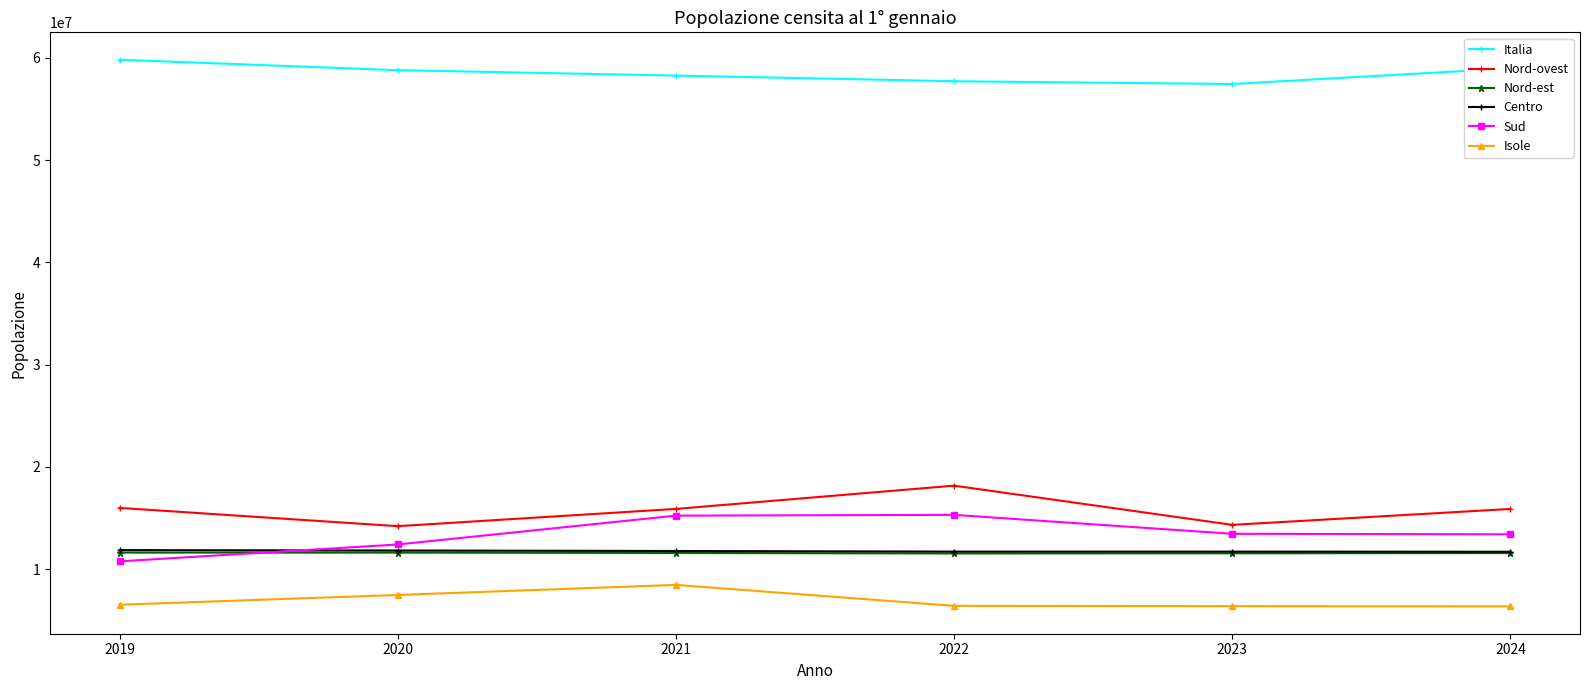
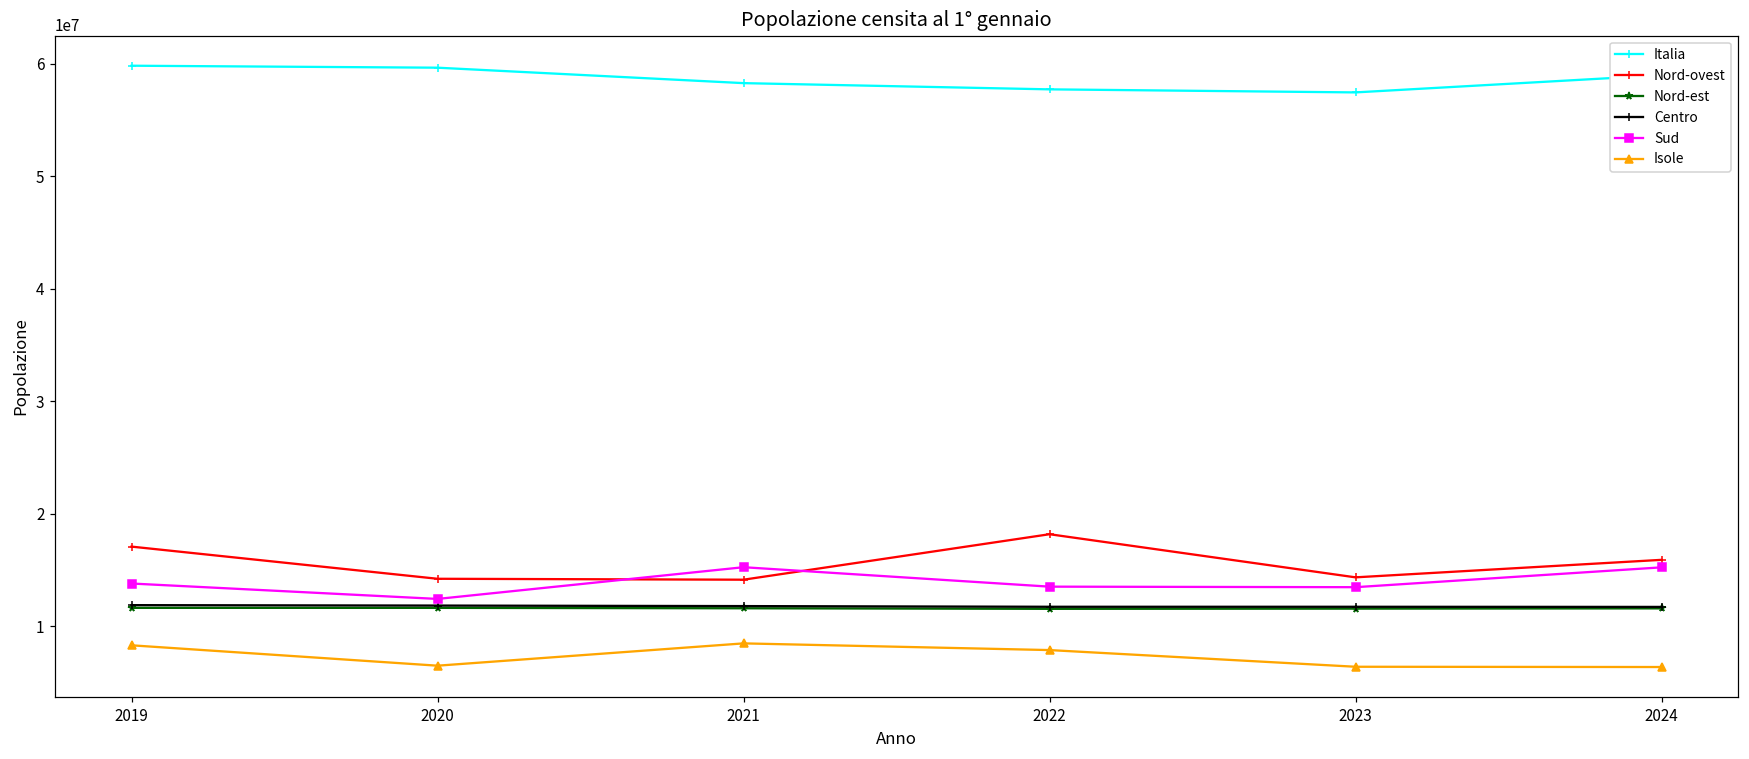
Nord-ovest, 2019: 16000000 -> 17100000
Sud, 2019: 10800000 -> 13800000
Isole, 2019: 6500000 -> 8300000
Italia, 2020: 58800000 -> 59600000
Isole, 2020: 7500000 -> 6500000
Nord-ovest, 2021: 15900000 -> 14100000
Sud, 2022: 15300000 -> 13500000
Isole, 2022: 6400000 -> 7900000
Sud, 2024: 13400000 -> 15200000
